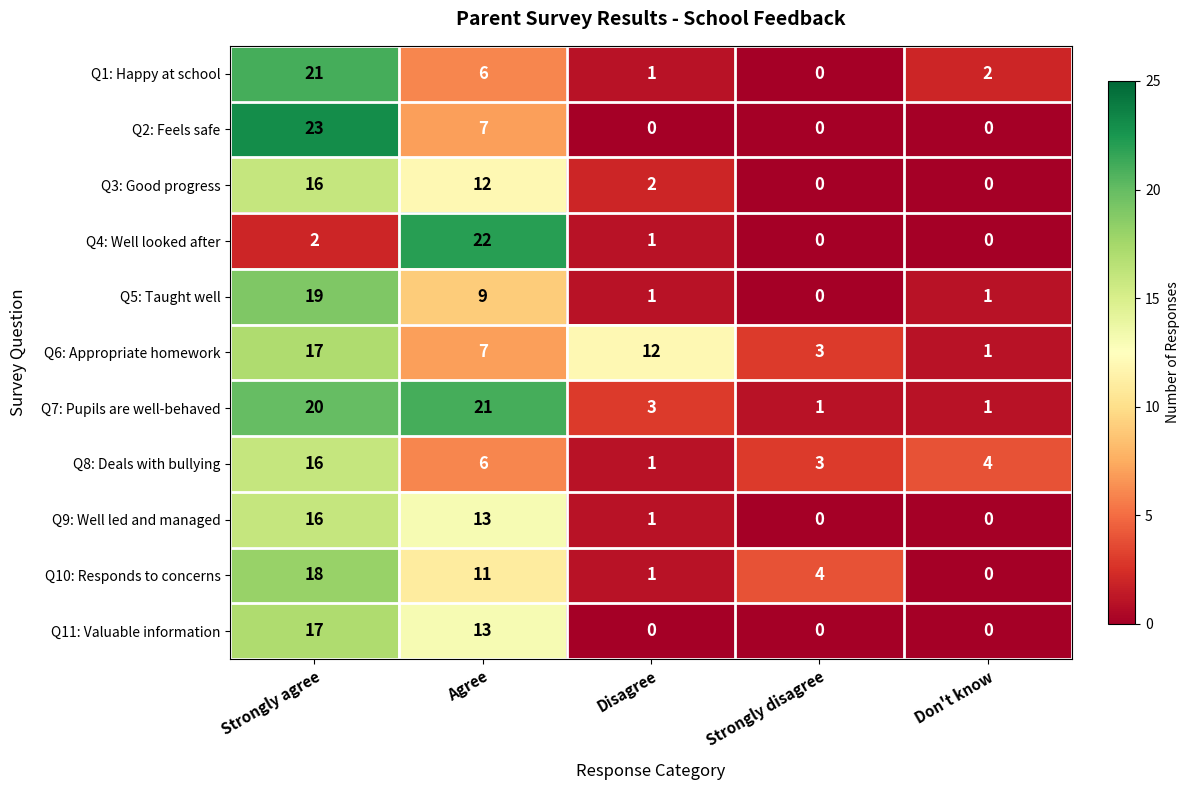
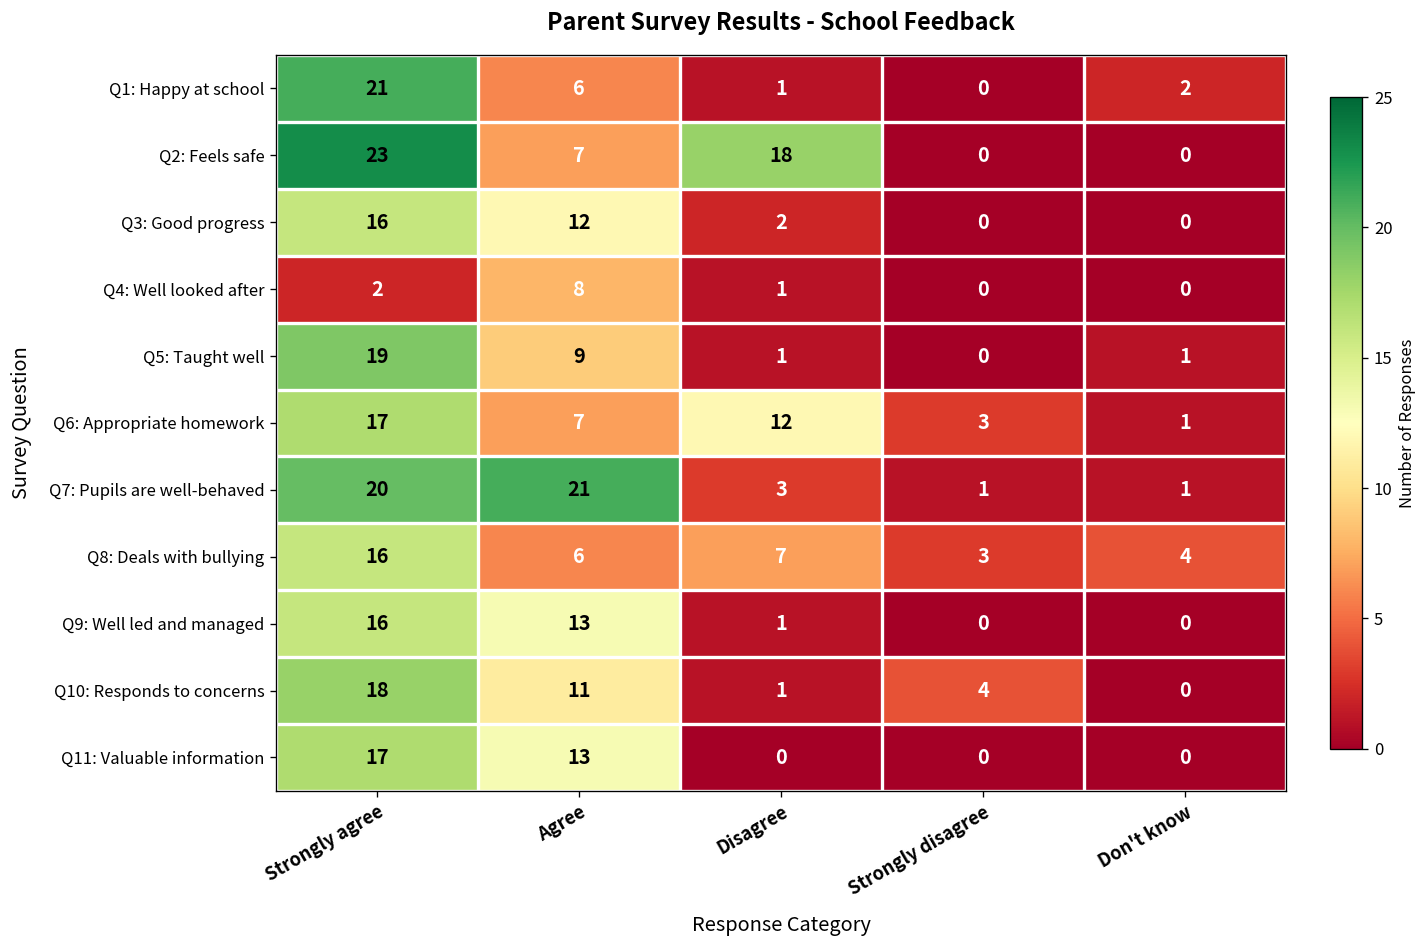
Q2: Feels safe, Disagree: 0 -> 18
Q4: Well looked after, Agree: 22 -> 8
Q8: Deals with bullying, Disagree: 1 -> 7
